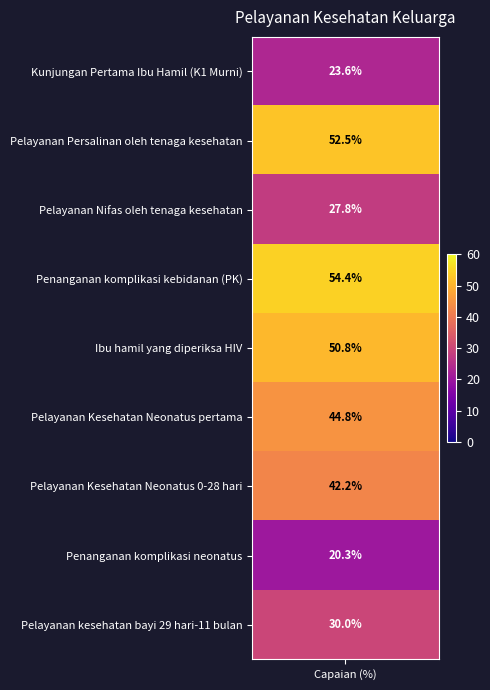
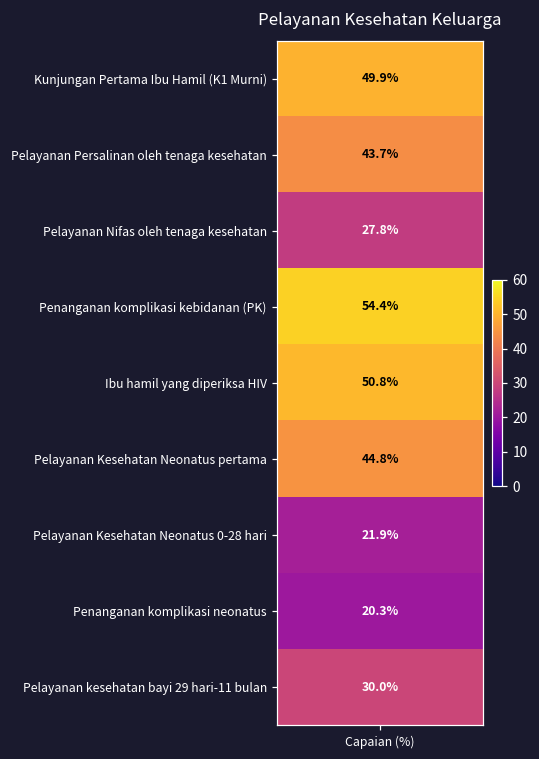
Kunjungan Pertama Ibu Hamil (K1 Murni), Capaian (%): 23.6% -> 49.9%
Pelayanan Persalinan oleh tenaga kesehatan, Capaian (%): 52.5% -> 43.7%
Pelayanan Kesehatan Neonatus 0-28 hari, Capaian (%): 42.2% -> 21.9%
